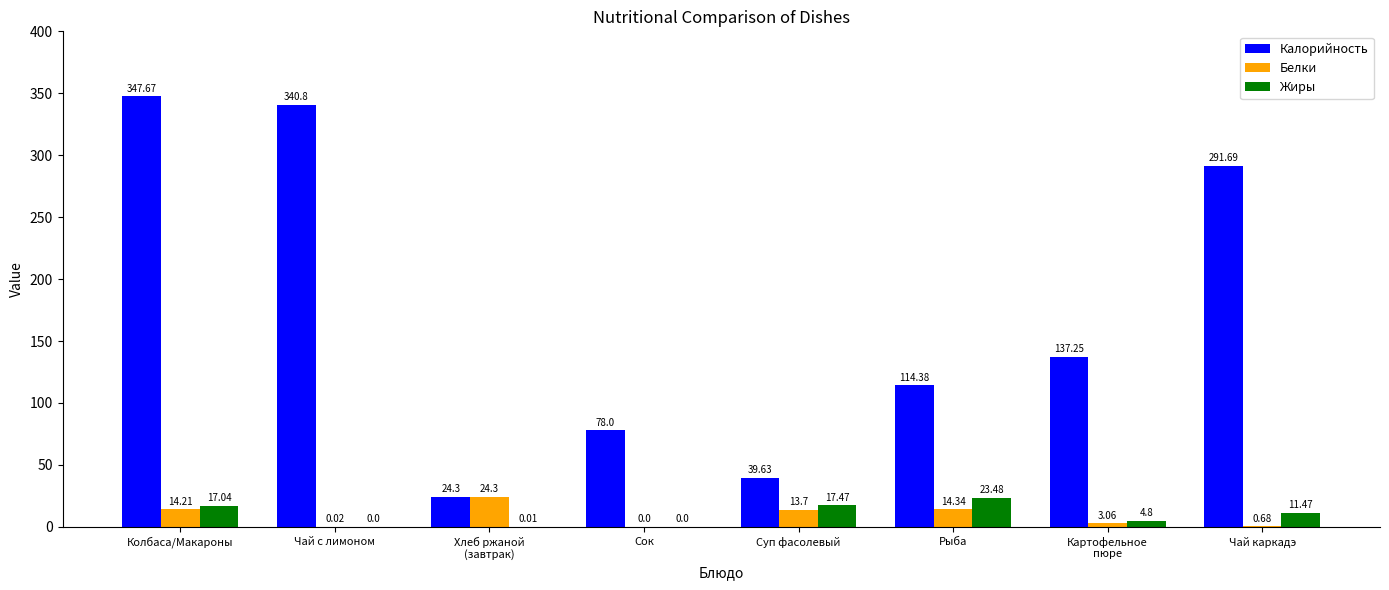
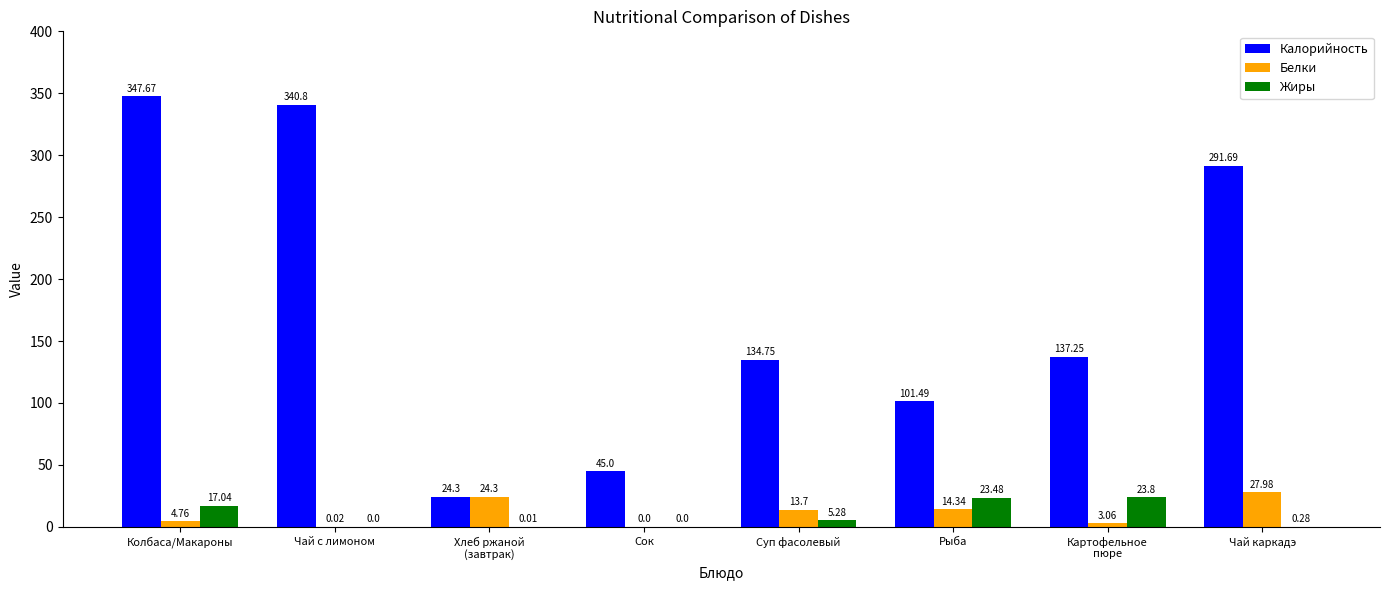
Белки, Колбаса/Макароны: 14.21 -> 4.76
Калорийность, Сок: 78.0 -> 45.0
Калорийность, Суп фасолевый: 39.63 -> 134.75
Жиры, Суп фасолевый: 17.47 -> 5.28
Калорийность, Рыба: 114.38 -> 101.49
Жиры, Картофельное пюре: 4.8 -> 23.8
Белки, Чай каркадэ: 0.68 -> 27.98
Жиры, Чай каркадэ: 11.47 -> 0.28
